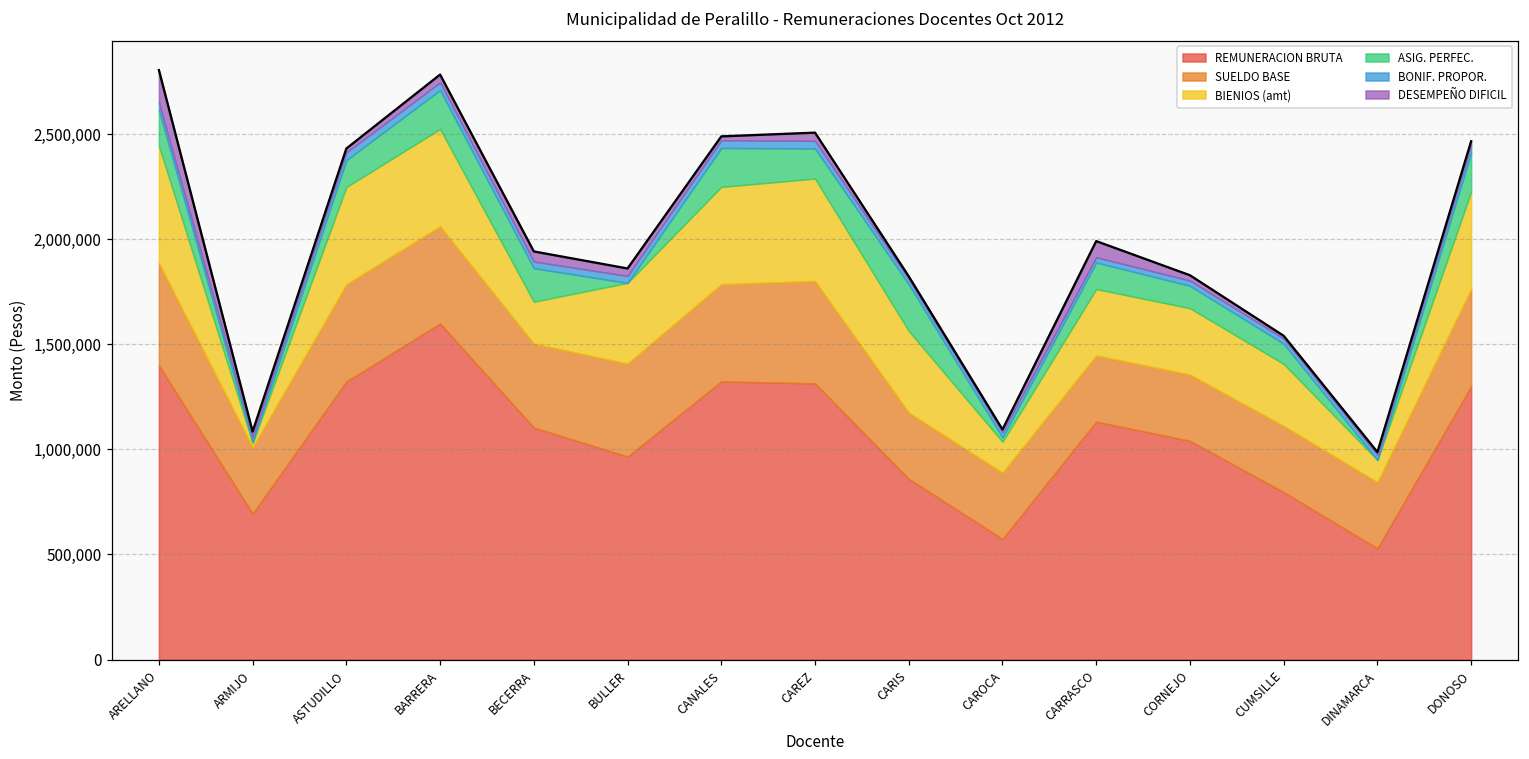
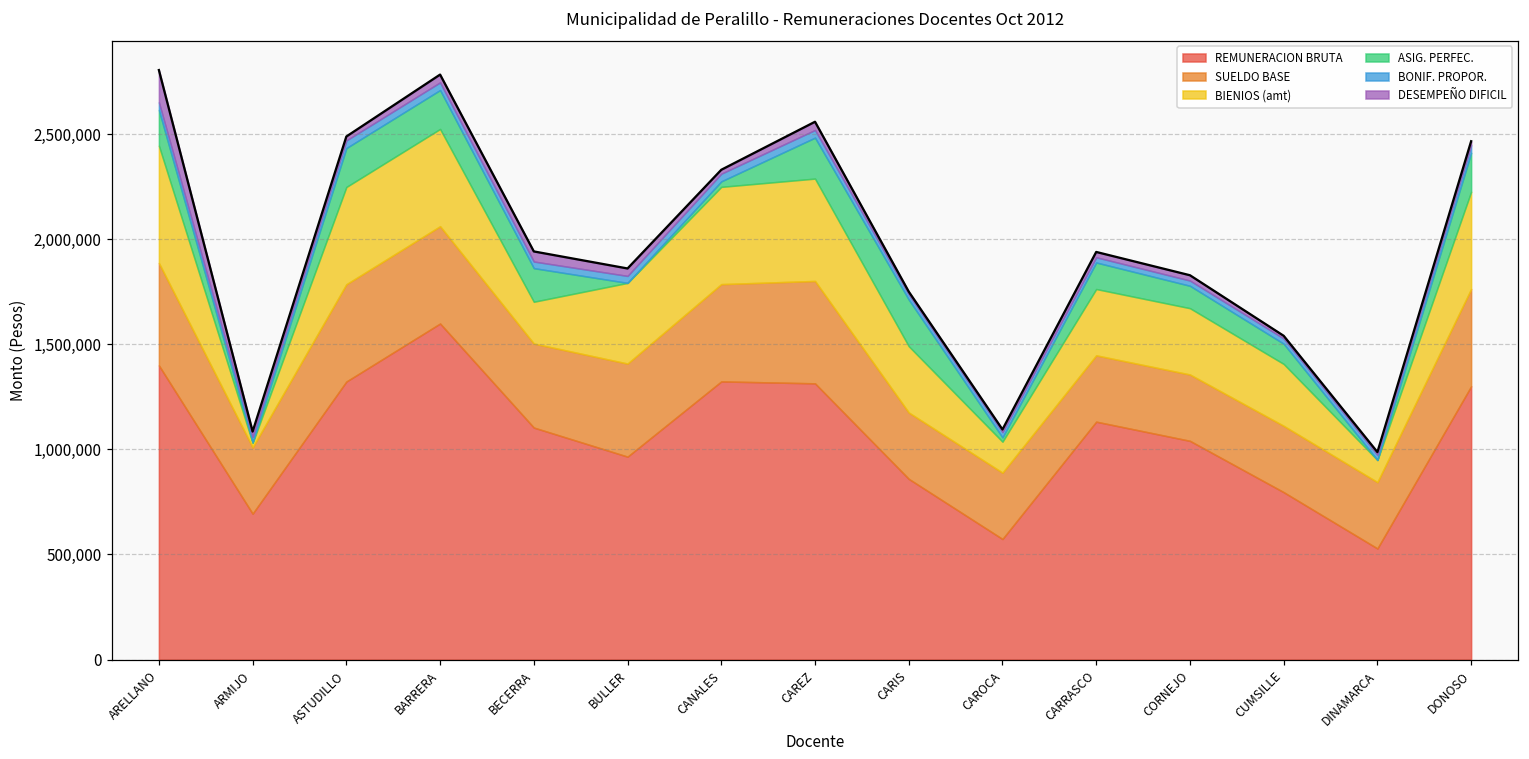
ASIG. PERFEC., ASTUDILLO: 130,000 -> 190,000
ASIG. PERFEC., CANALES: 190,000 -> 30,000
ASIG. PERFEC., CAREZ: 140,000 -> 190,000
BIENIOS (amt), CARIS: 390,000 -> 320,000
DESEMPEÑO DIFICIL, CARRASCO: 80,000 -> 30,000
